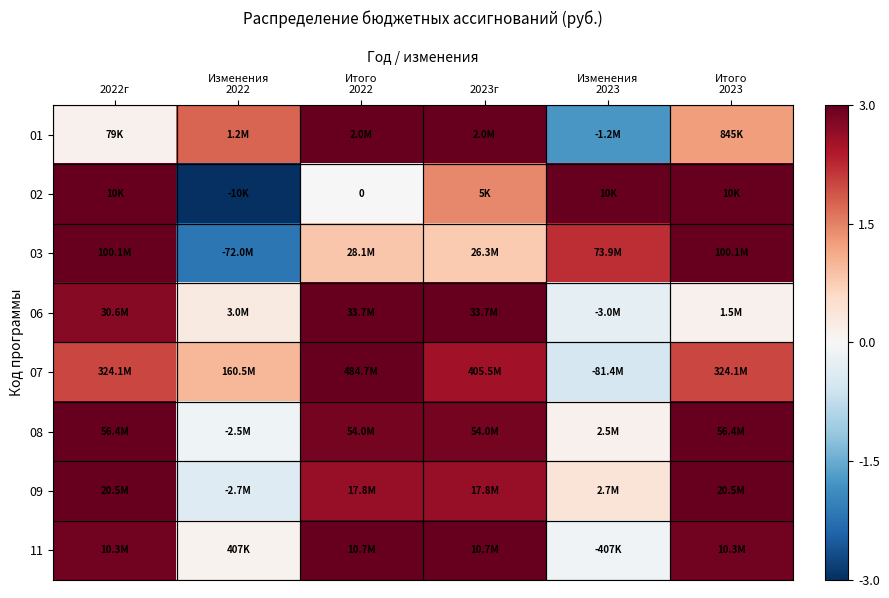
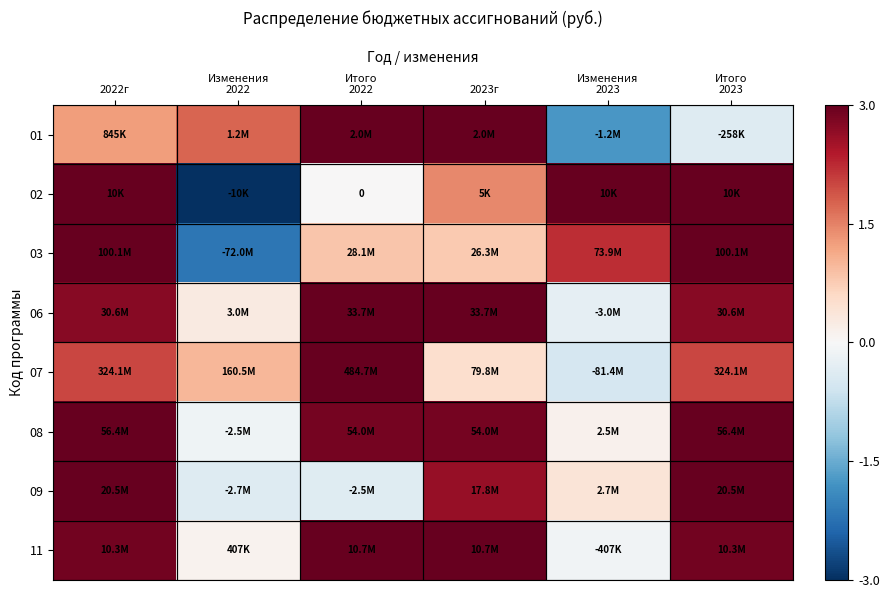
01, 2022г: 79K -> 845K
01, Итого 2023: 845K -> -258K
06, Итого 2023: 1.5M -> 30.6M
07, 2023г: 405.5M -> 79.8M
09, Итого 2022: 17.8M -> -2.5M
